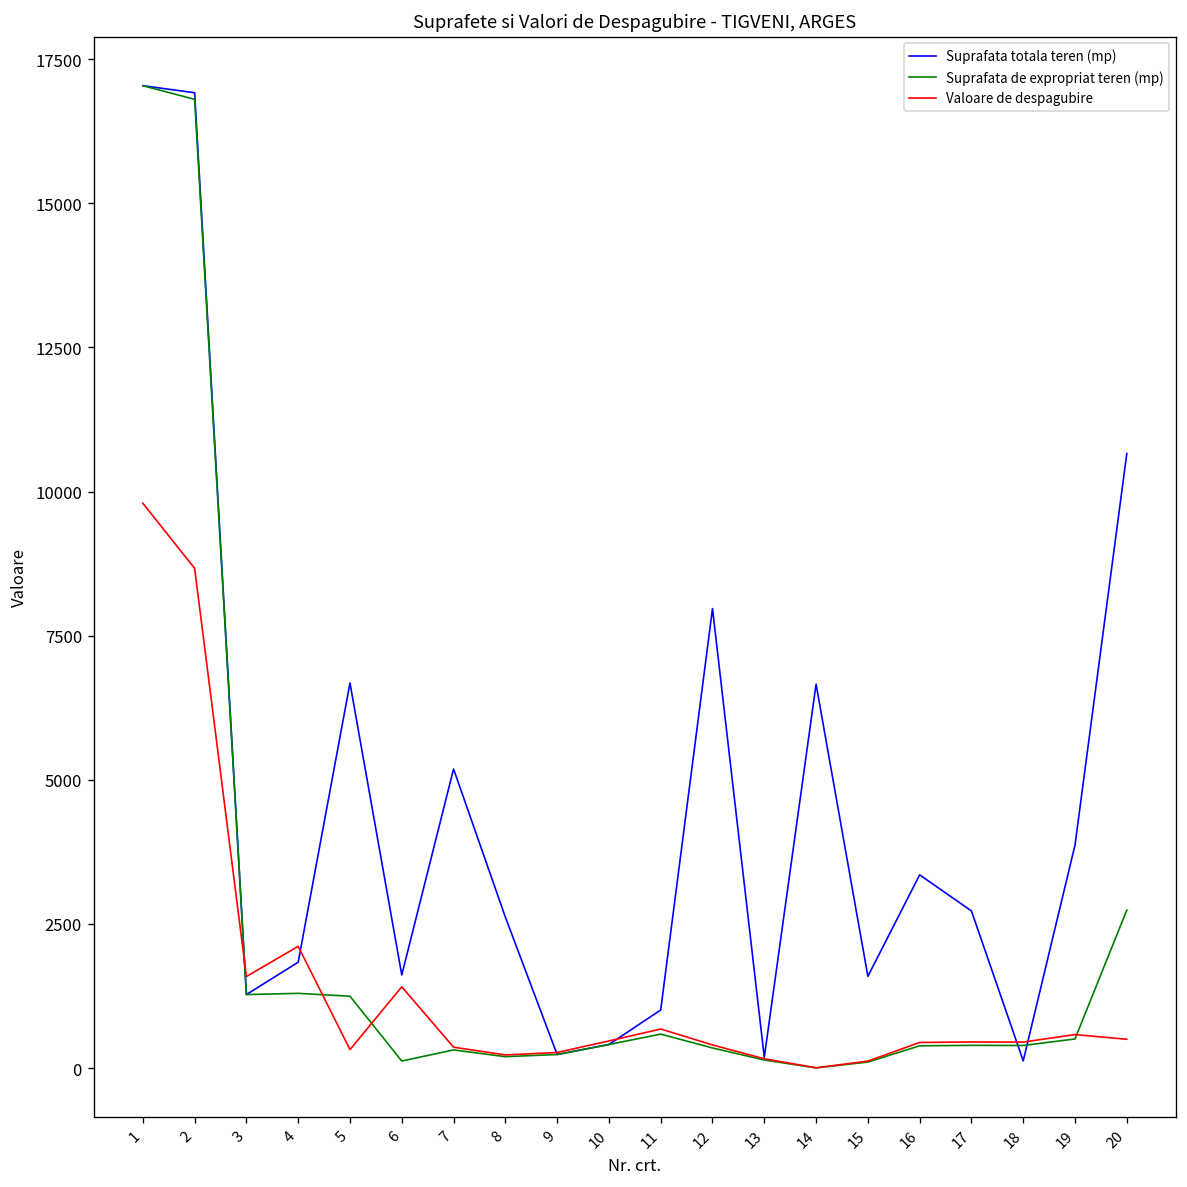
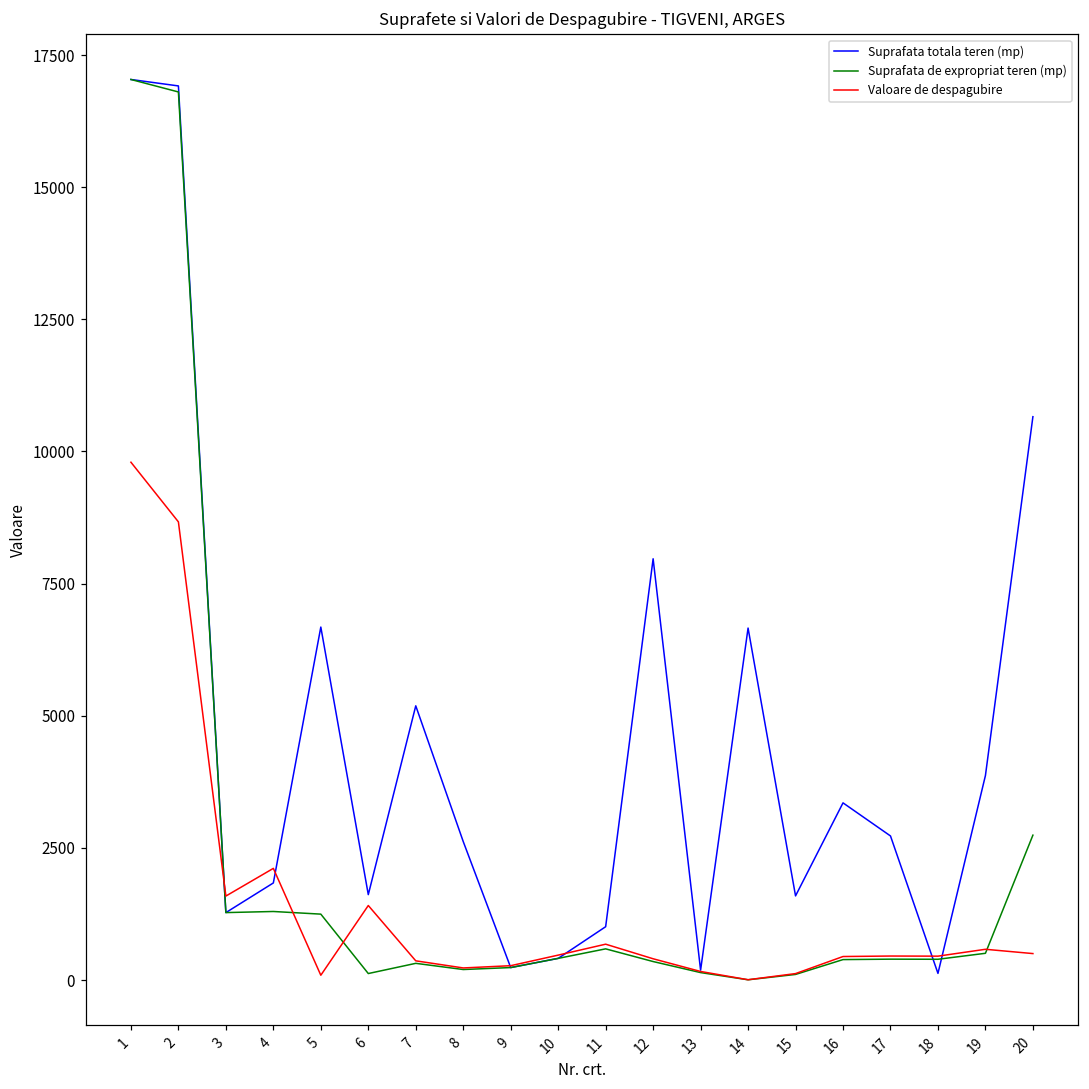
Valoare de despagubire, 5: 300 -> 100
